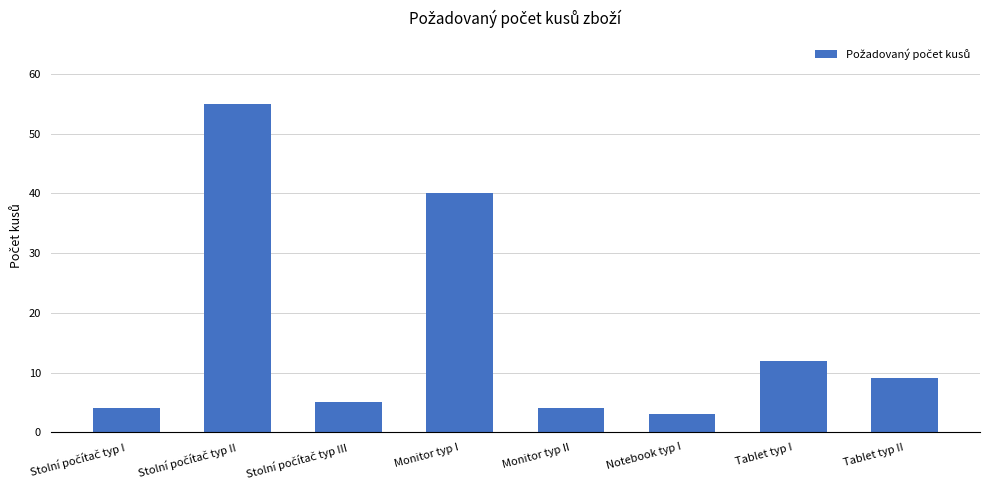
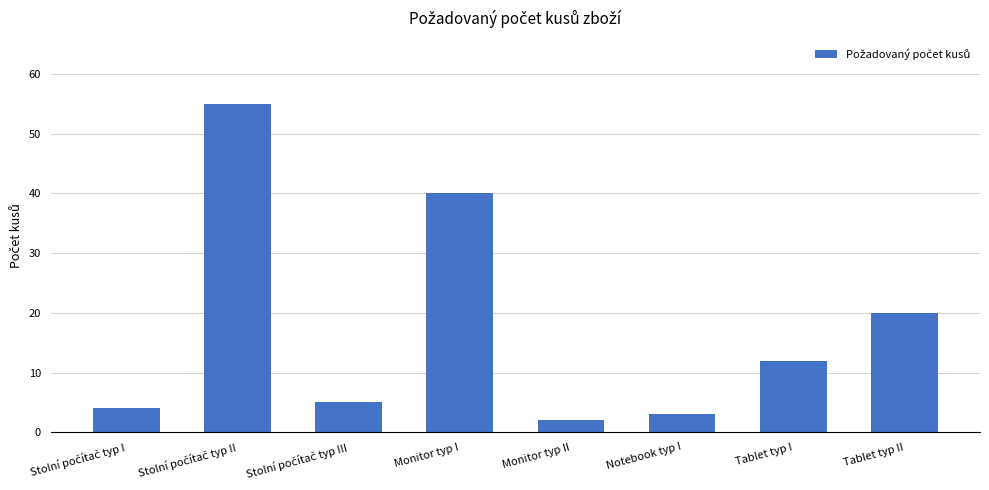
Monitor typ II: 4 -> 2
Tablet typ II: 9 -> 20
